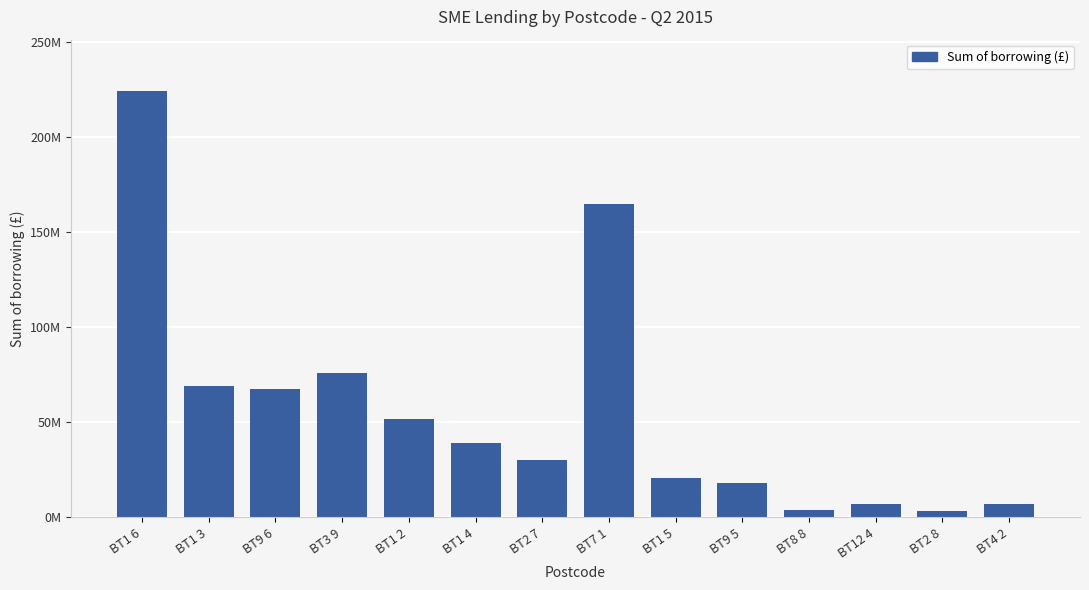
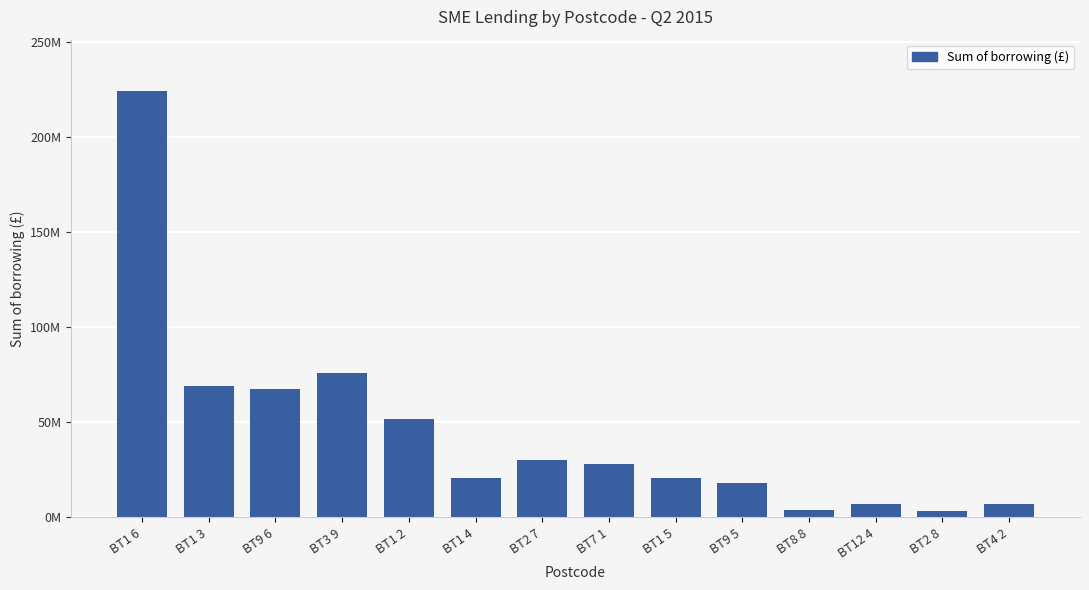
BT1 4: 39000000 -> 21000000
BT7 1: 165000000 -> 28000000
